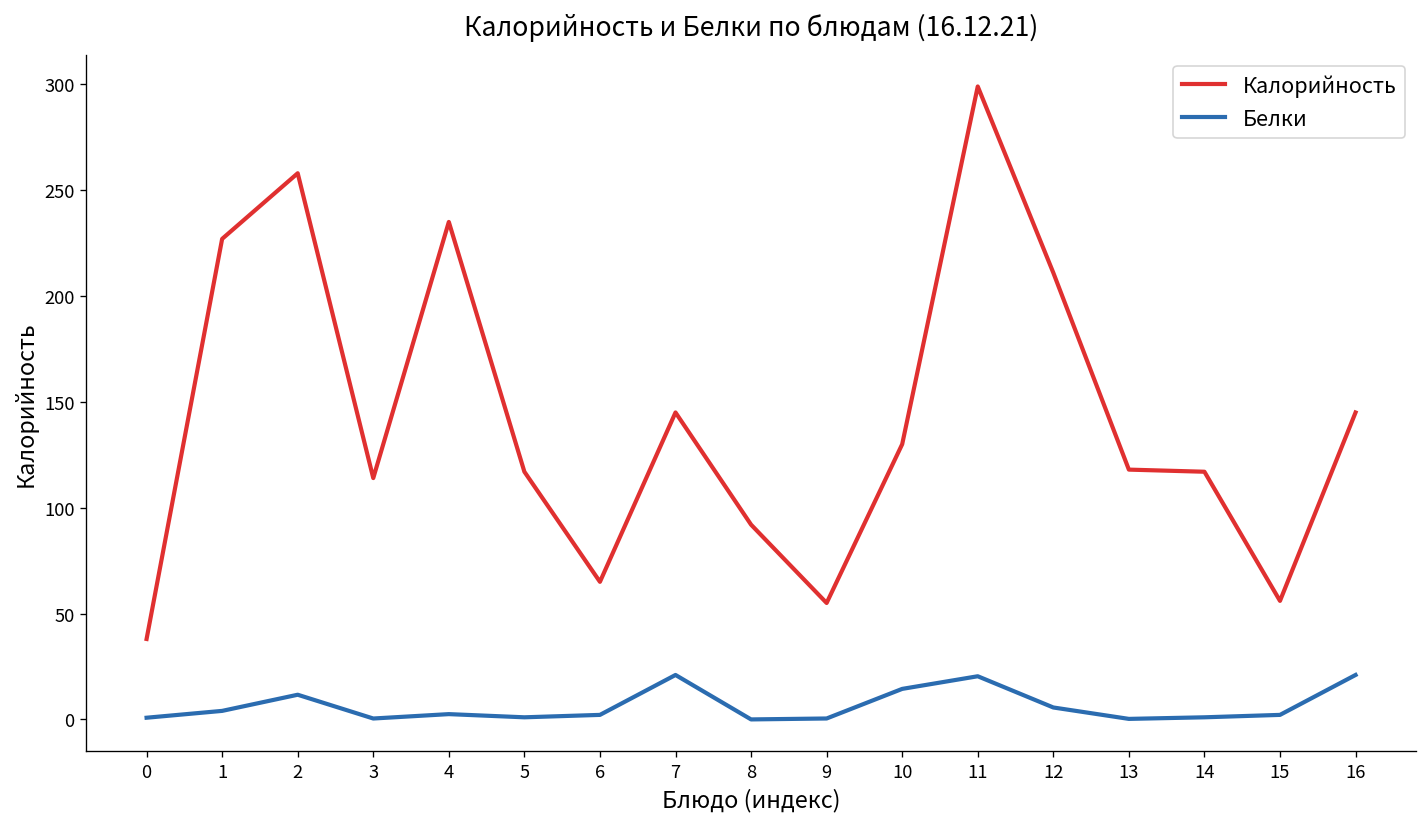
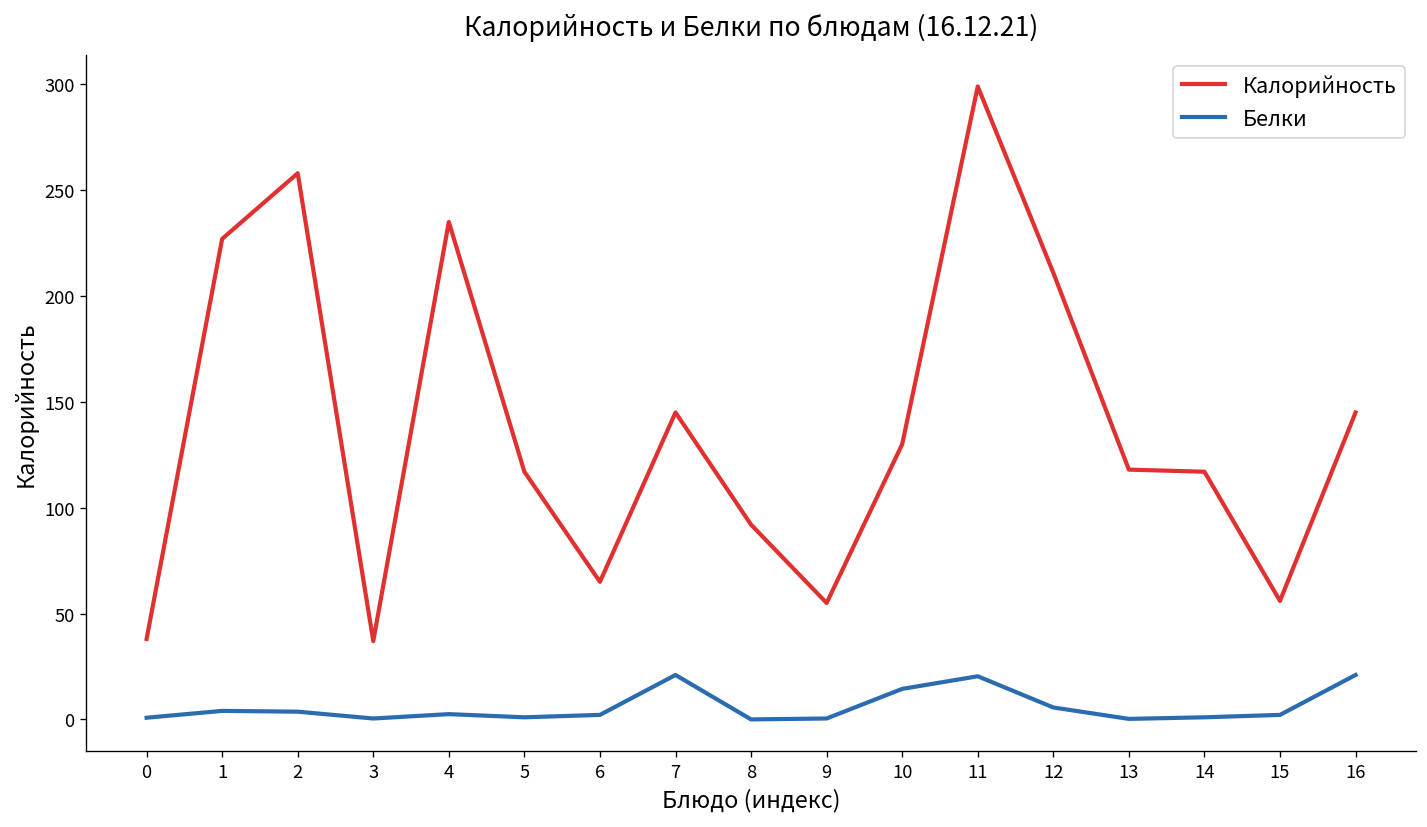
Белки, 2: 12 -> 4
Калорийность, 3: 114 -> 37
